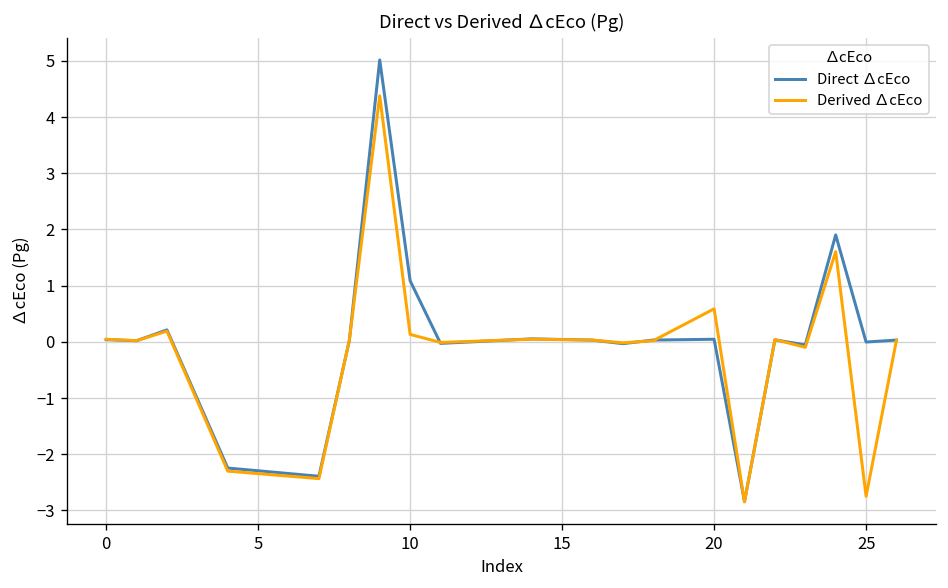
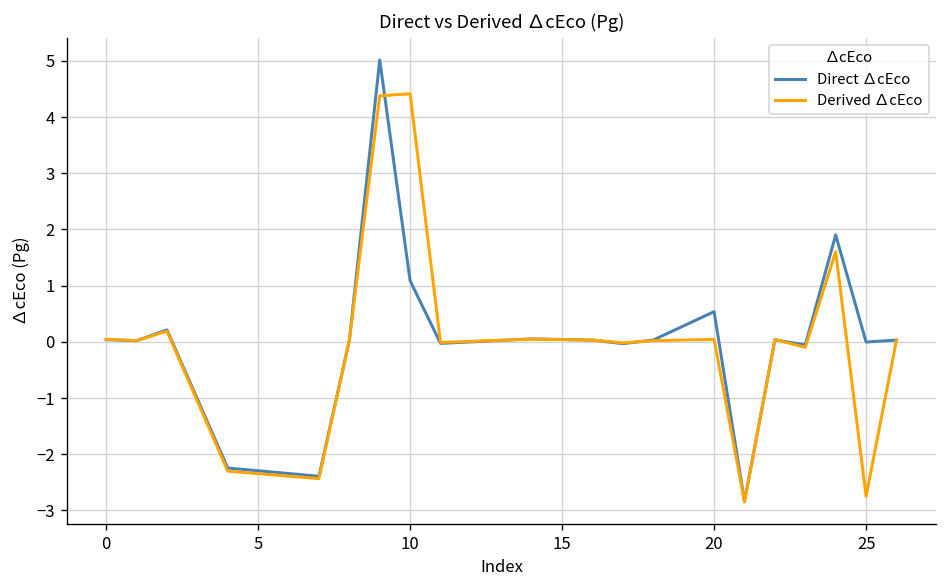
Derived ∆cEco, 10: 0.1 -> 4.4
Direct ∆cEco, 20: 0.0 -> 0.5
Derived ∆cEco, 20: 0.6 -> 0.0
